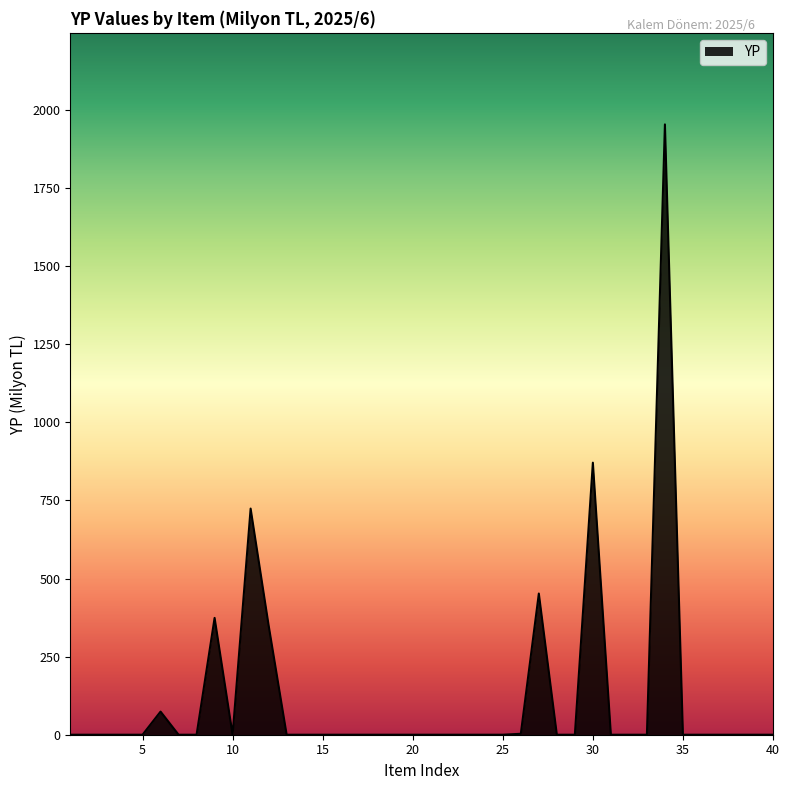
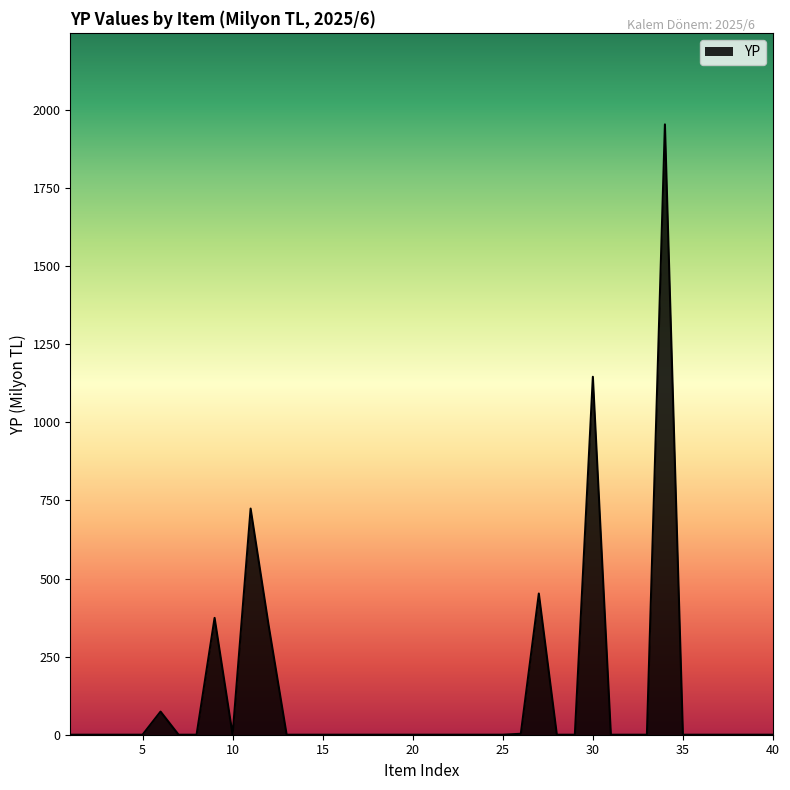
30: 870 -> 1150
